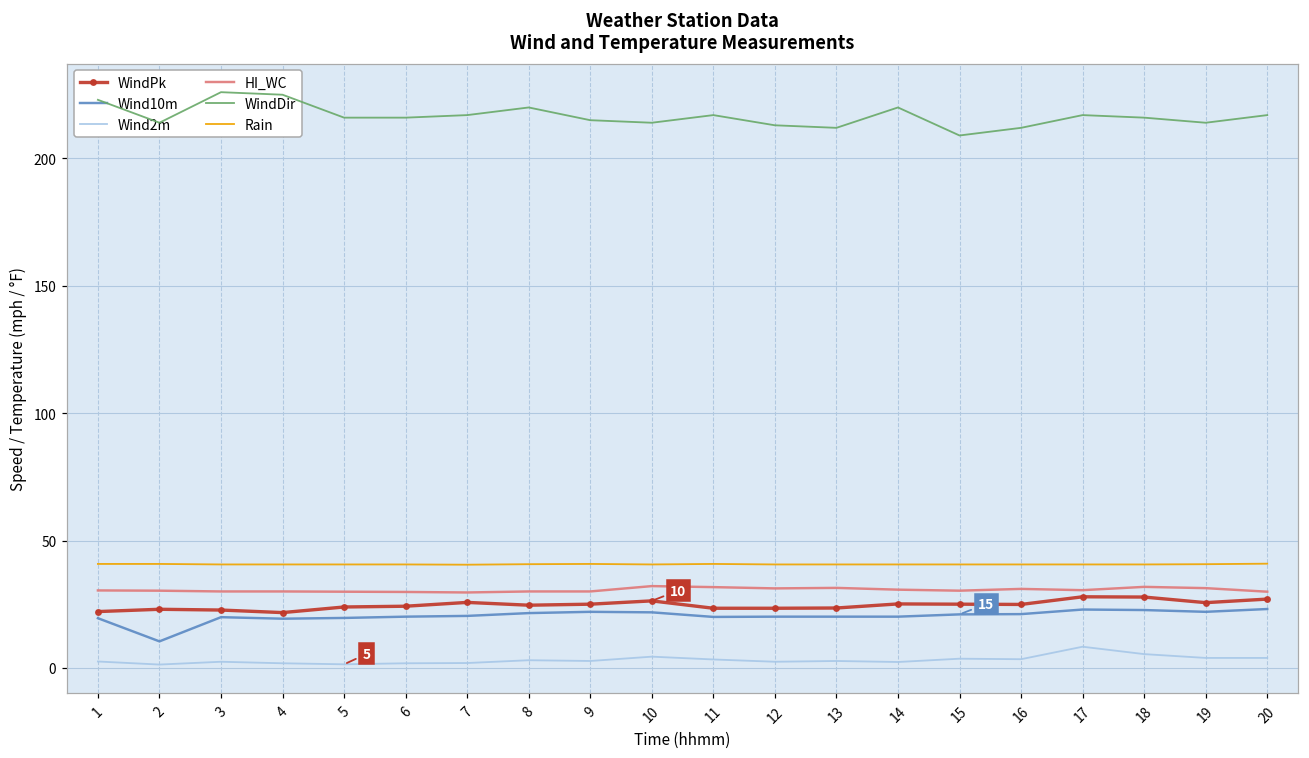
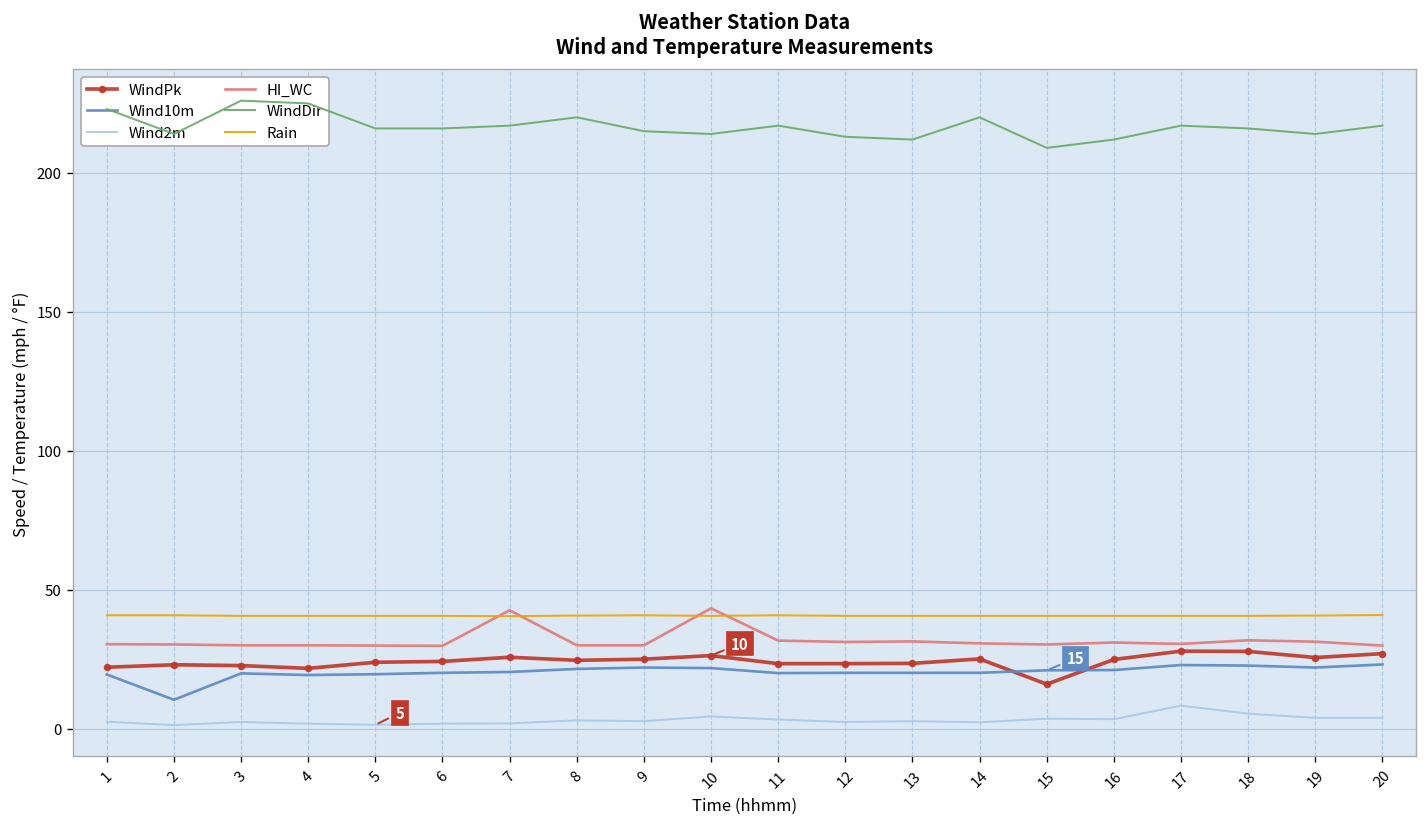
HI_WC, 7: 30 -> 43
HI_WC, 10: 32 -> 43
WindPk, 15: 25 -> 16
